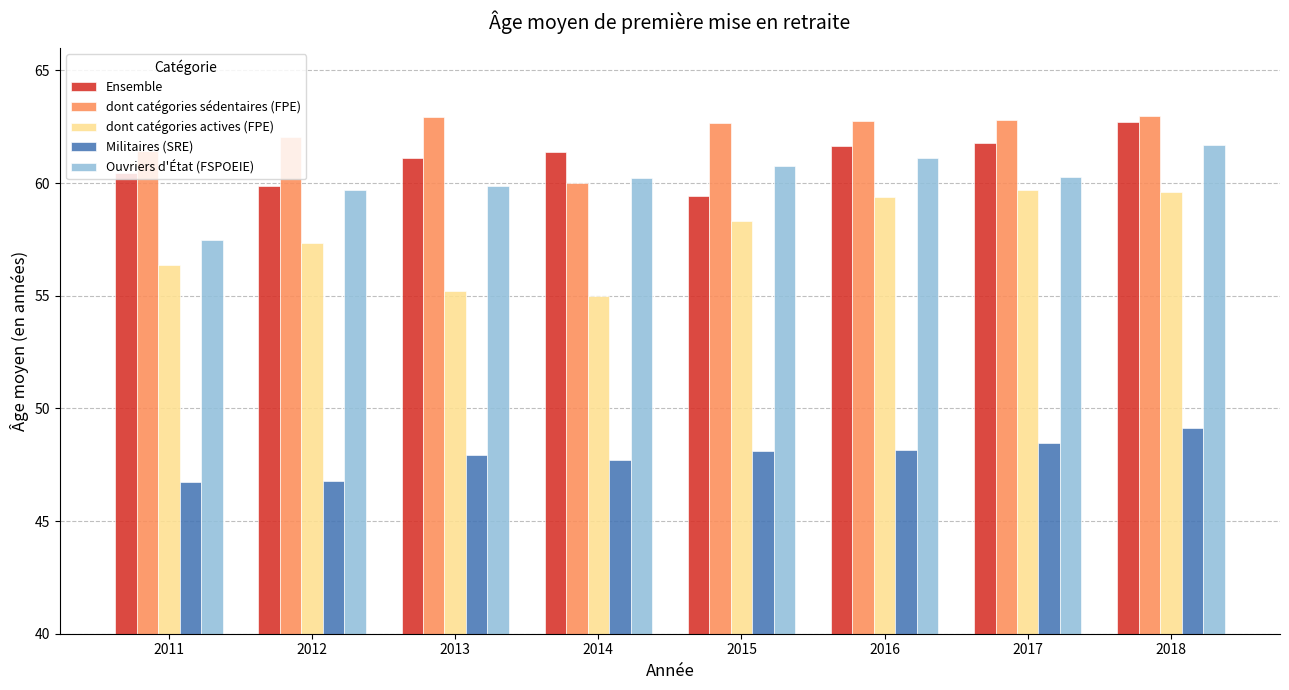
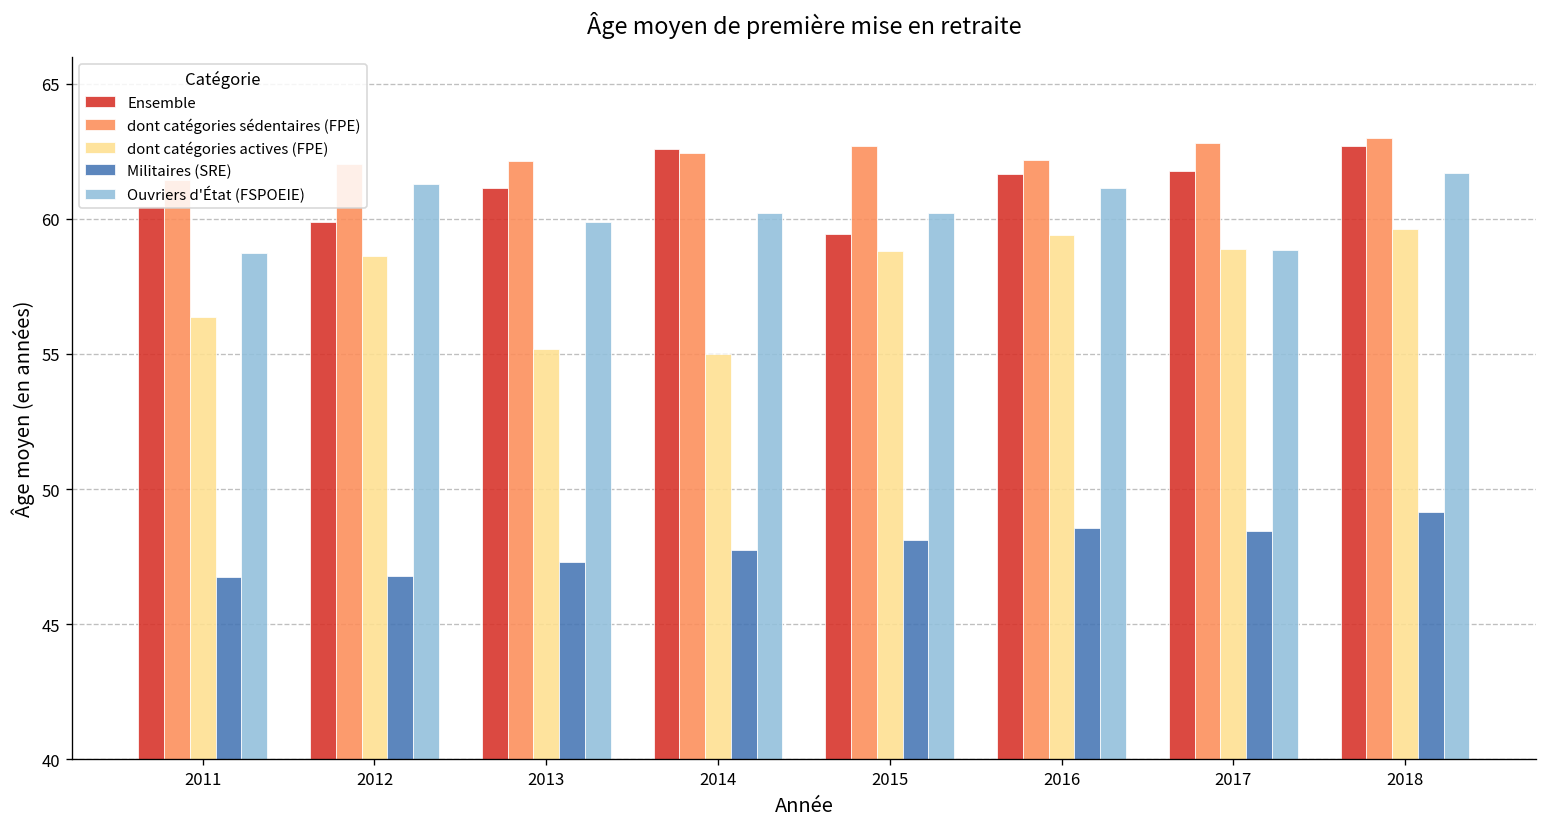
Ouvriers d'État (FSPOEIE), 2011: 57.5 -> 58.7
dont catégories actives (FPE), 2012: 57.3 -> 58.6
Ouvriers d'État (FSPOEIE), 2012: 59.7 -> 61.3
dont catégories sédentaires (FPE), 2013: 62.9 -> 62.1
Militaires (SRE), 2013: 47.9 -> 47.3
Ensemble, 2014: 61.4 -> 62.6
dont catégories sédentaires (FPE), 2014: 60.0 -> 62.4
dont catégories actives (FPE), 2015: 58.3 -> 58.8
Ouvriers d'État (FSPOEIE), 2015: 60.8 -> 60.2
dont catégories sédentaires (FPE), 2016: 62.8 -> 62.2
Militaires (SRE), 2016: 48.2 -> 48.6
dont catégories actives (FPE), 2017: 59.7 -> 58.9
Ouvriers d'État (FSPOEIE), 2017: 60.3 -> 58.8
